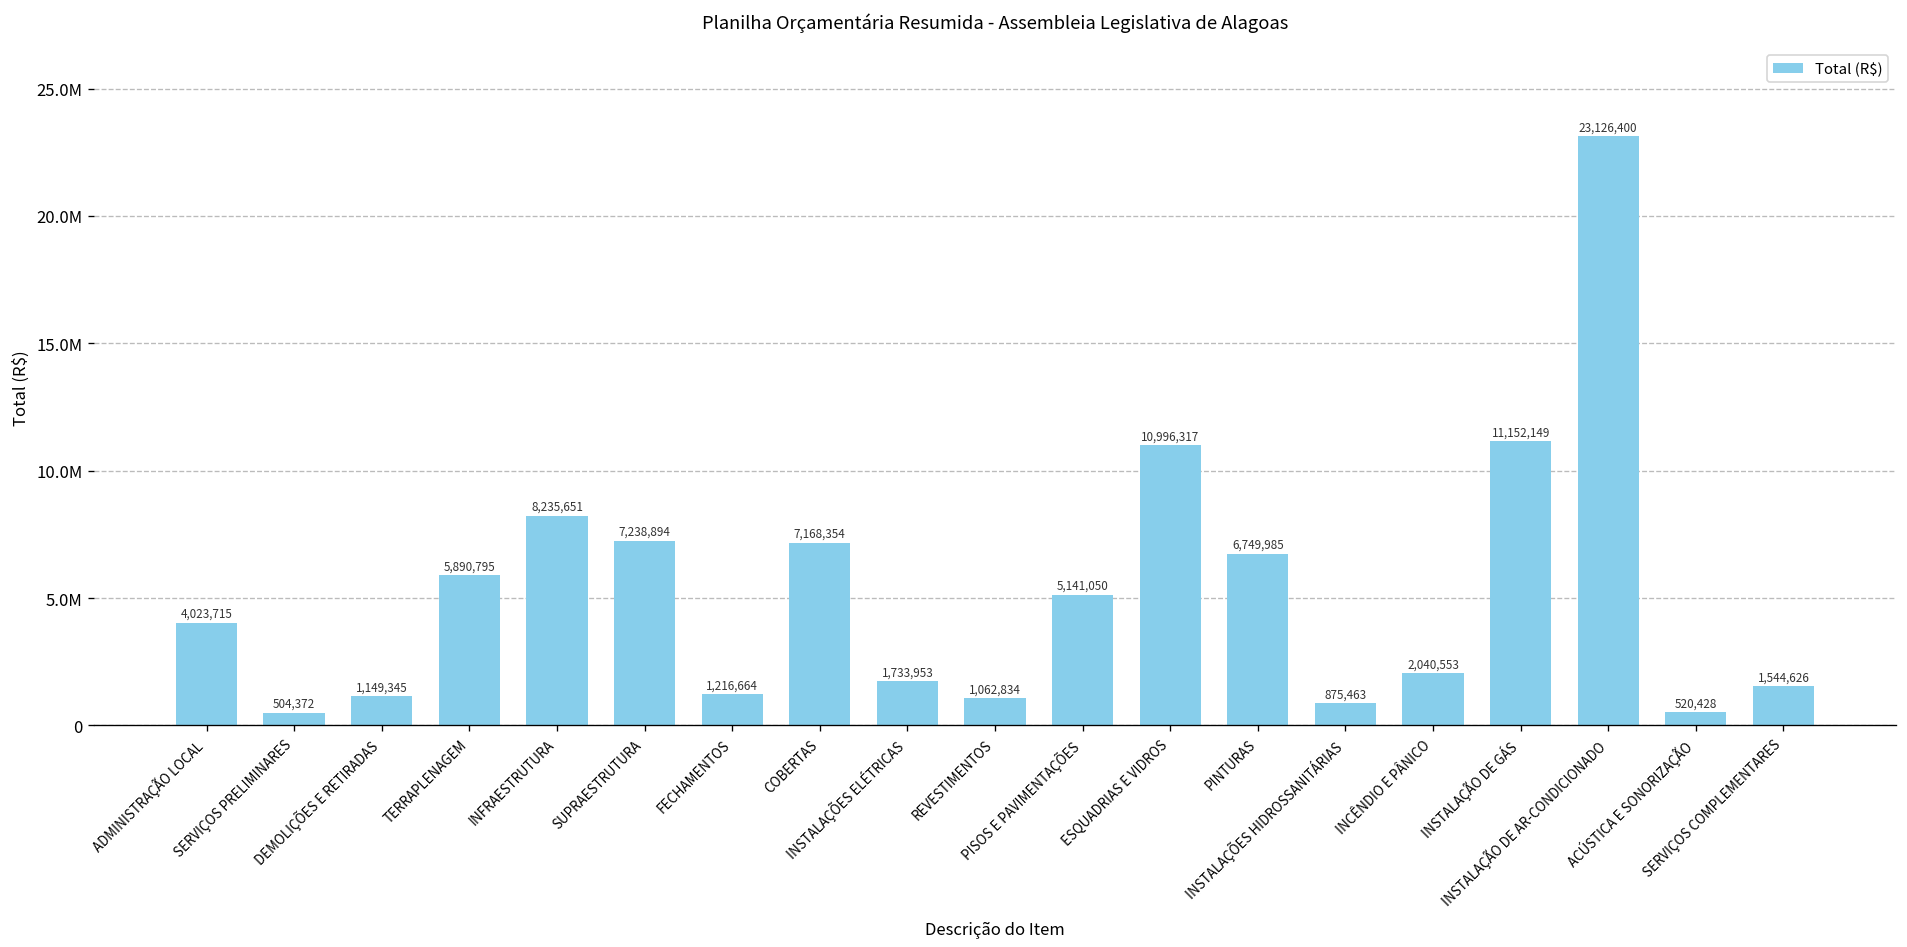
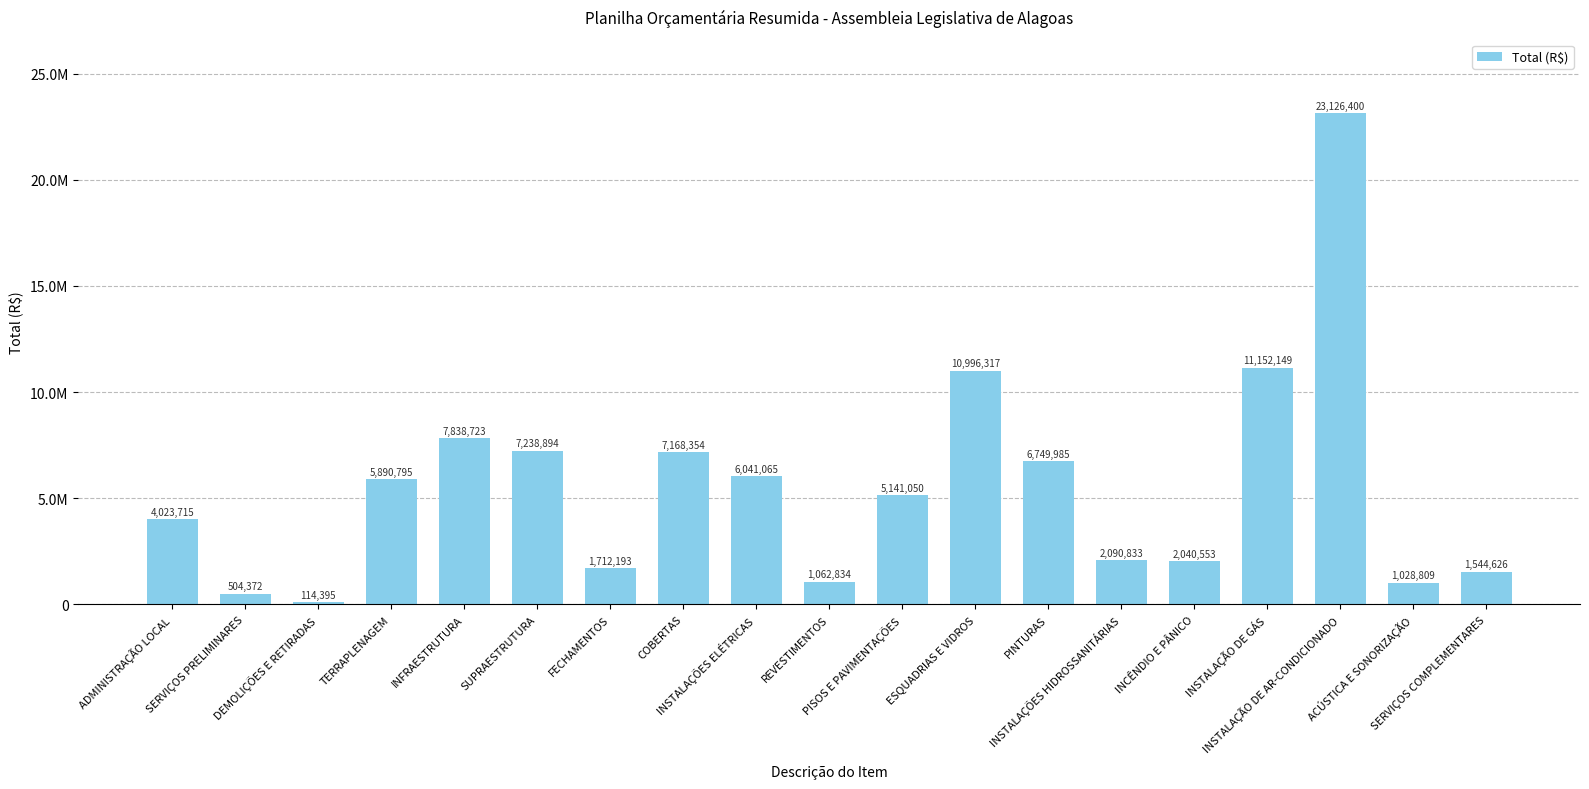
DEMOLIÇÕES E RETIRADAS: 1,149,345 -> 114,395
INFRAESTRUTURA: 8,235,651 -> 7,838,723
FECHAMENTOS: 1,216,664 -> 1,712,193
INSTALAÇÕES ELÉTRICAS: 1,733,953 -> 6,041,065
INSTALAÇÕES HIDROSSANITÁRIAS: 875,463 -> 2,090,833
ACÚSTICA E SONORIZAÇÃO: 520,428 -> 1,028,809
